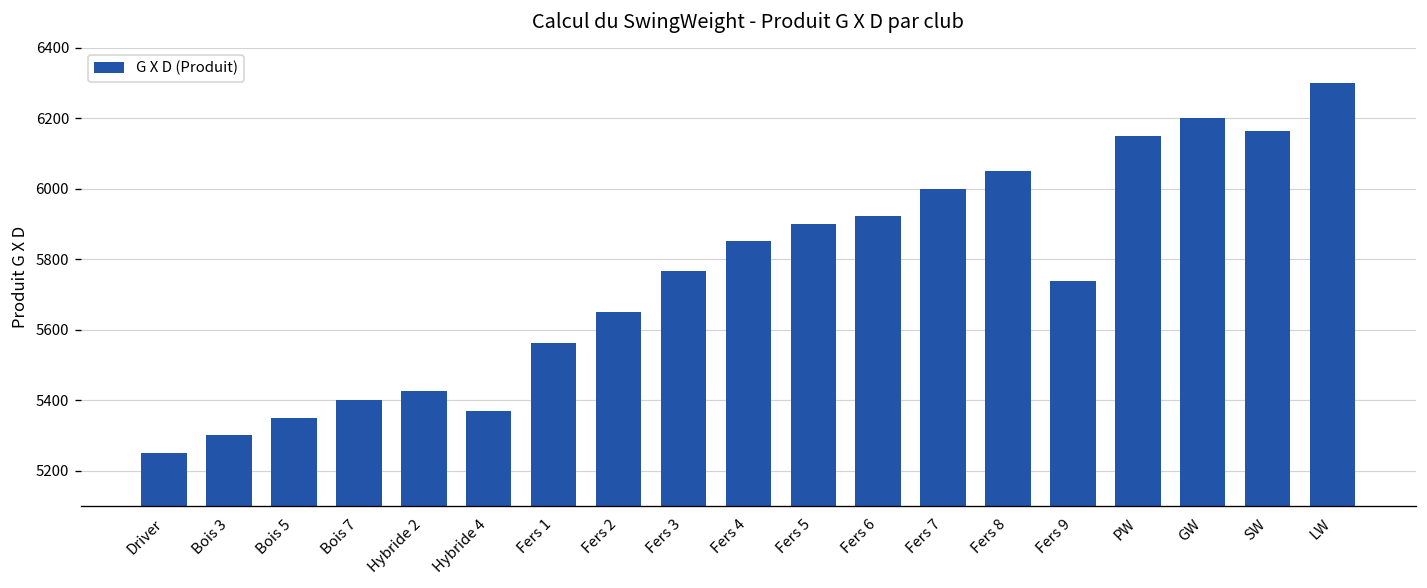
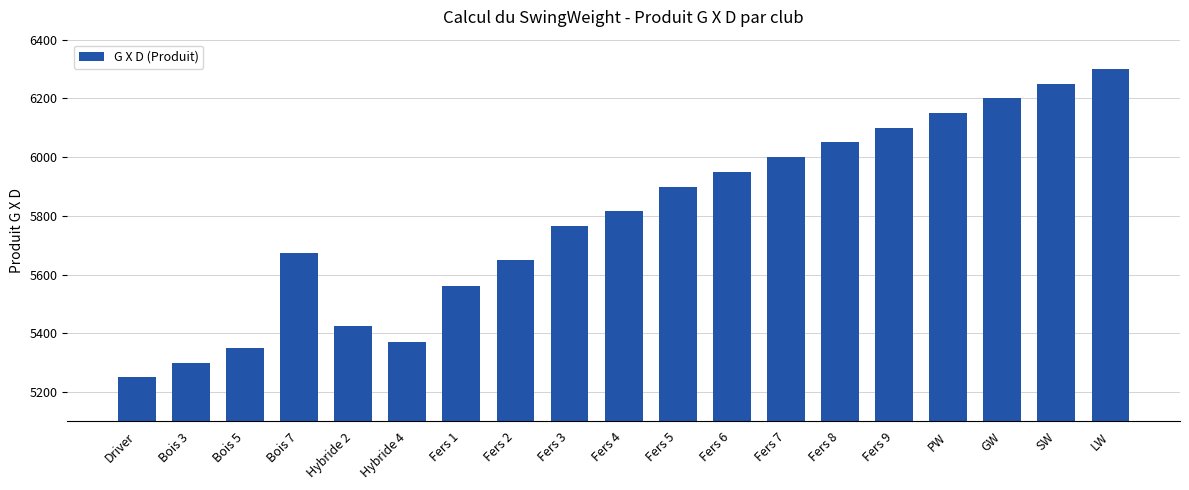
Bois 7: 5400 -> 5670
Fers 4: 5850 -> 5820
Fers 6: 5920 -> 5950
Fers 9: 5740 -> 6100
SW: 6160 -> 6250
